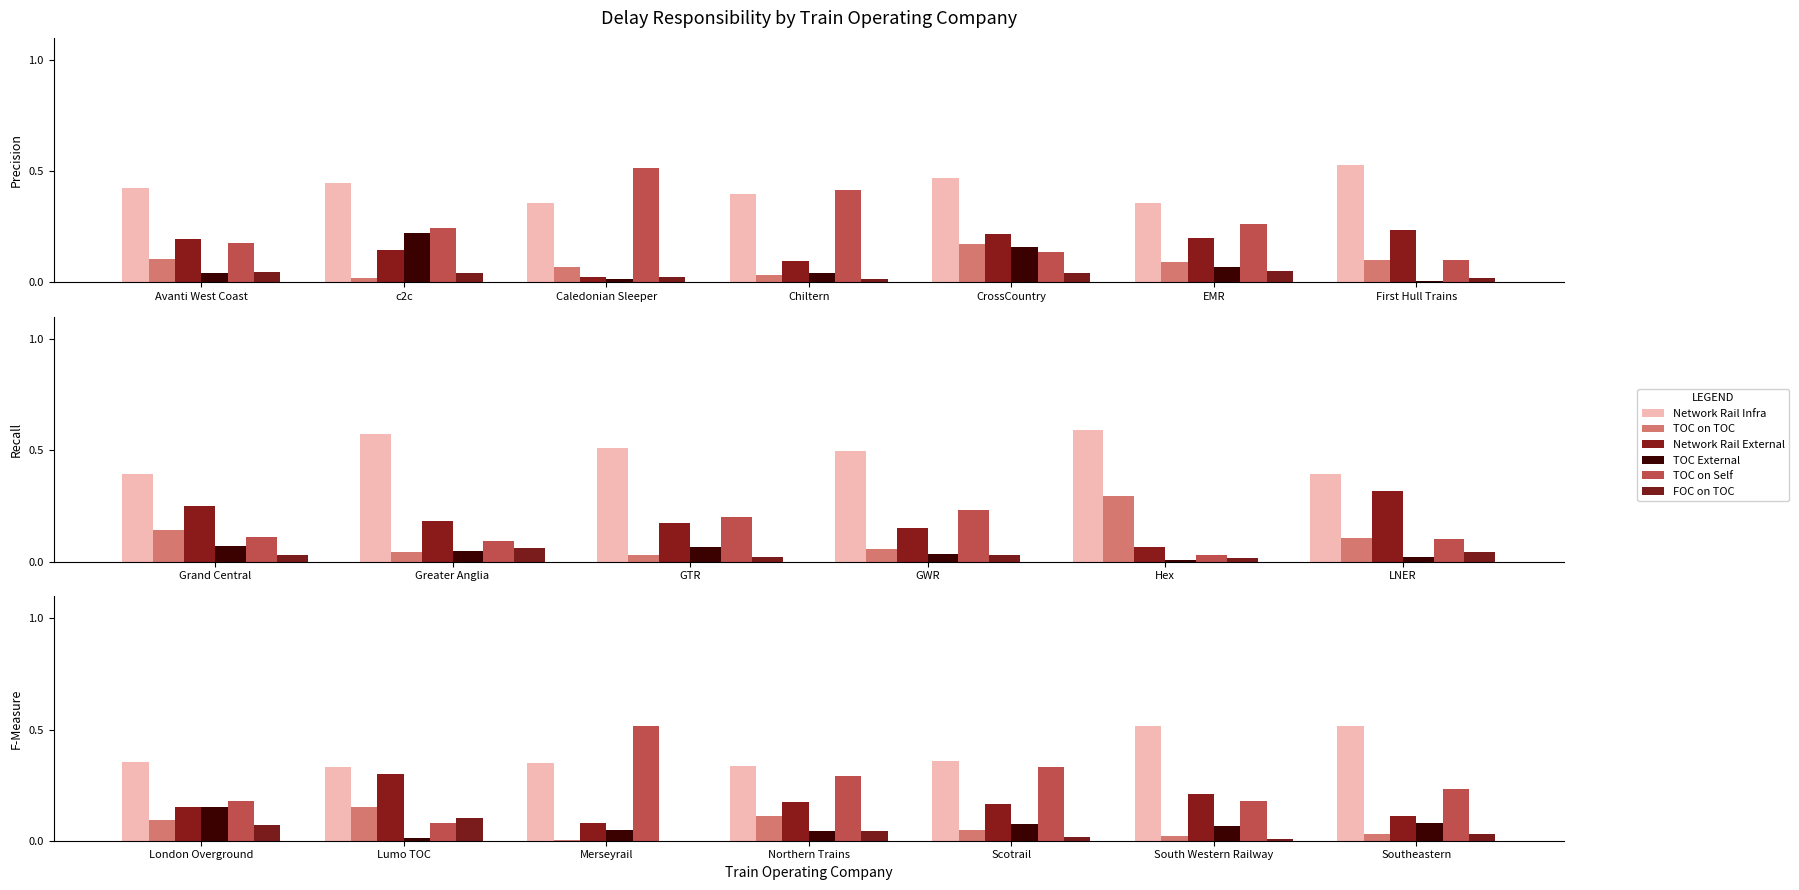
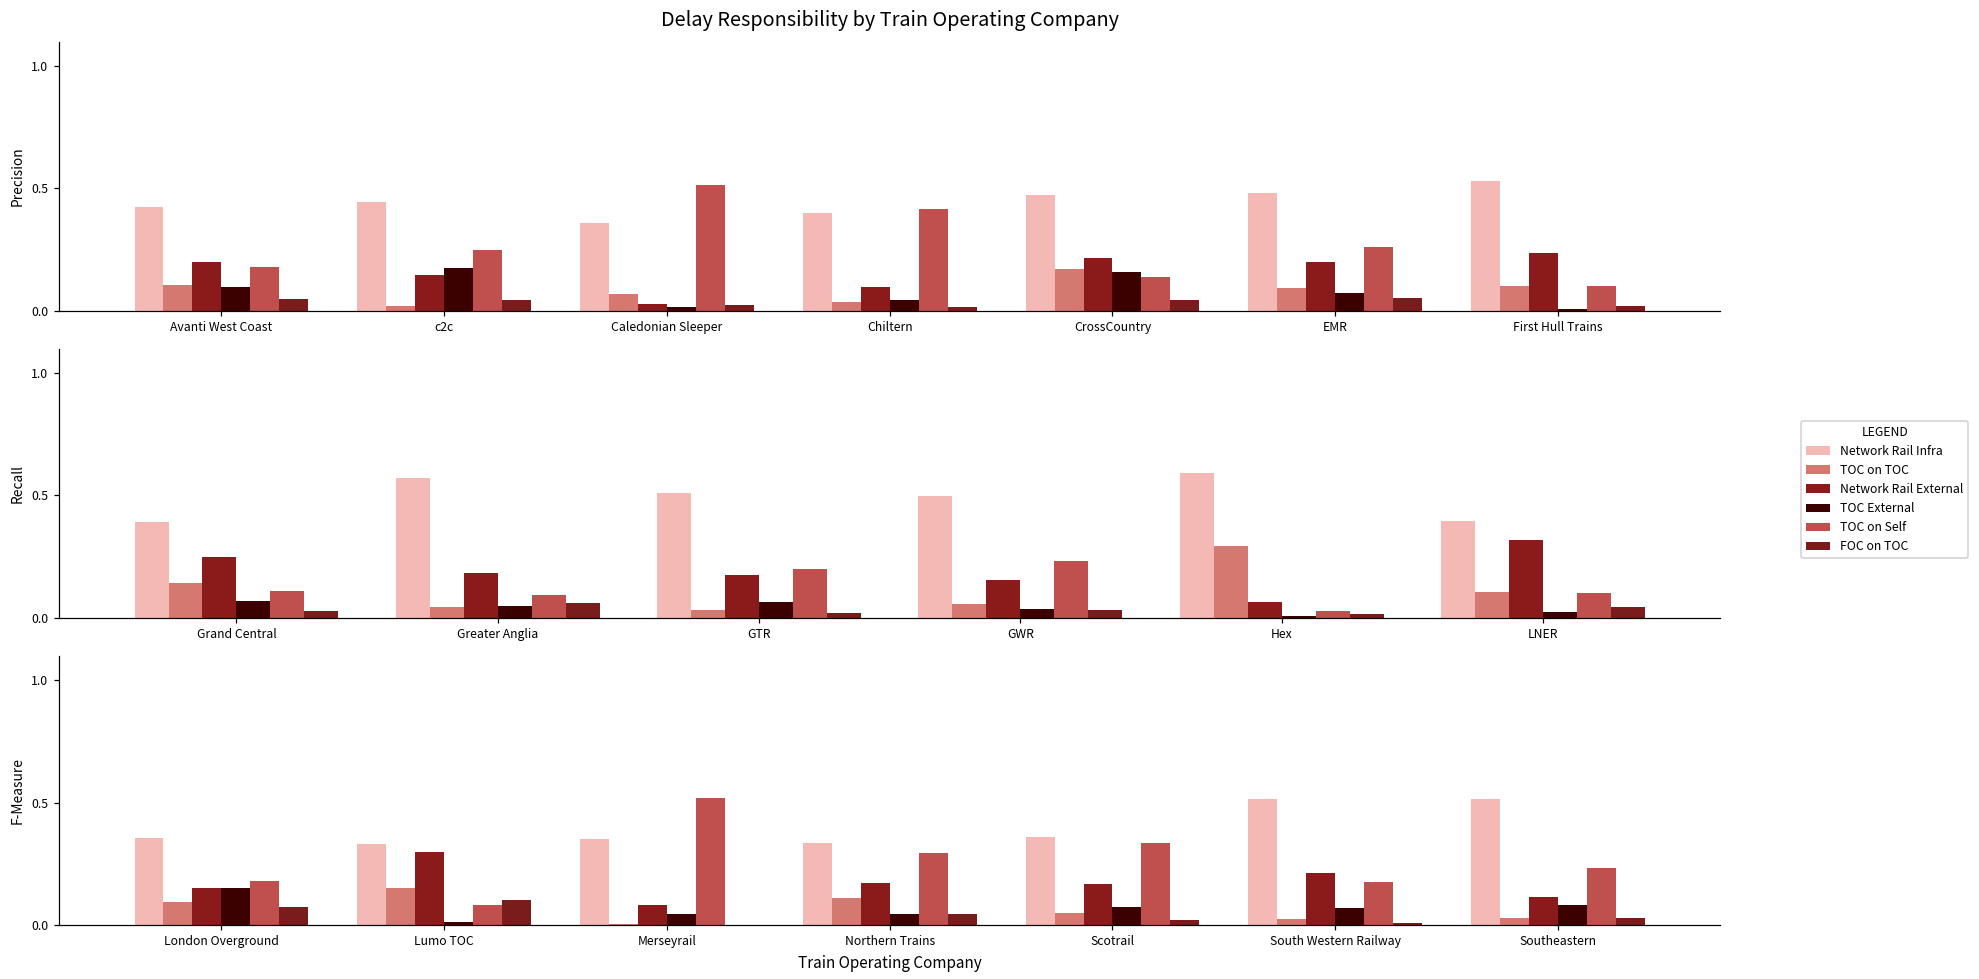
Delay Responsibility by Train Operating Company, TOC External, Avanti West Coast: 0.04 -> 0.10
Delay Responsibility by Train Operating Company, TOC External, c2c: 0.22 -> 0.18
Delay Responsibility by Train Operating Company, Network Rail Infra, EMR: 0.36 -> 0.48
